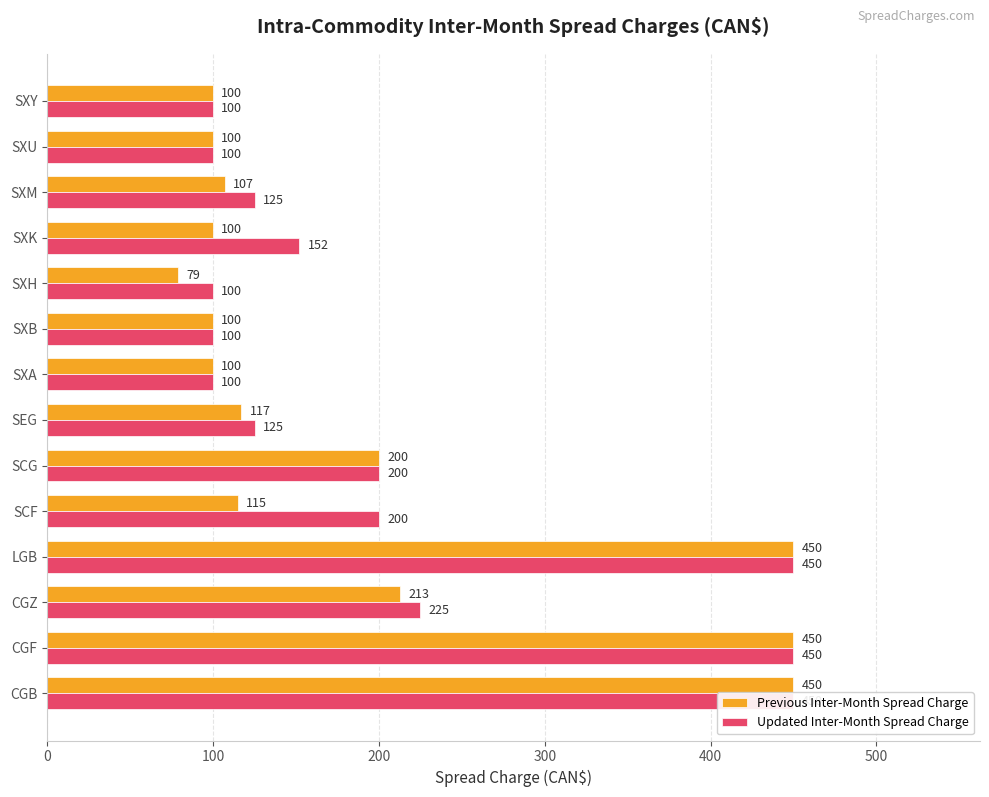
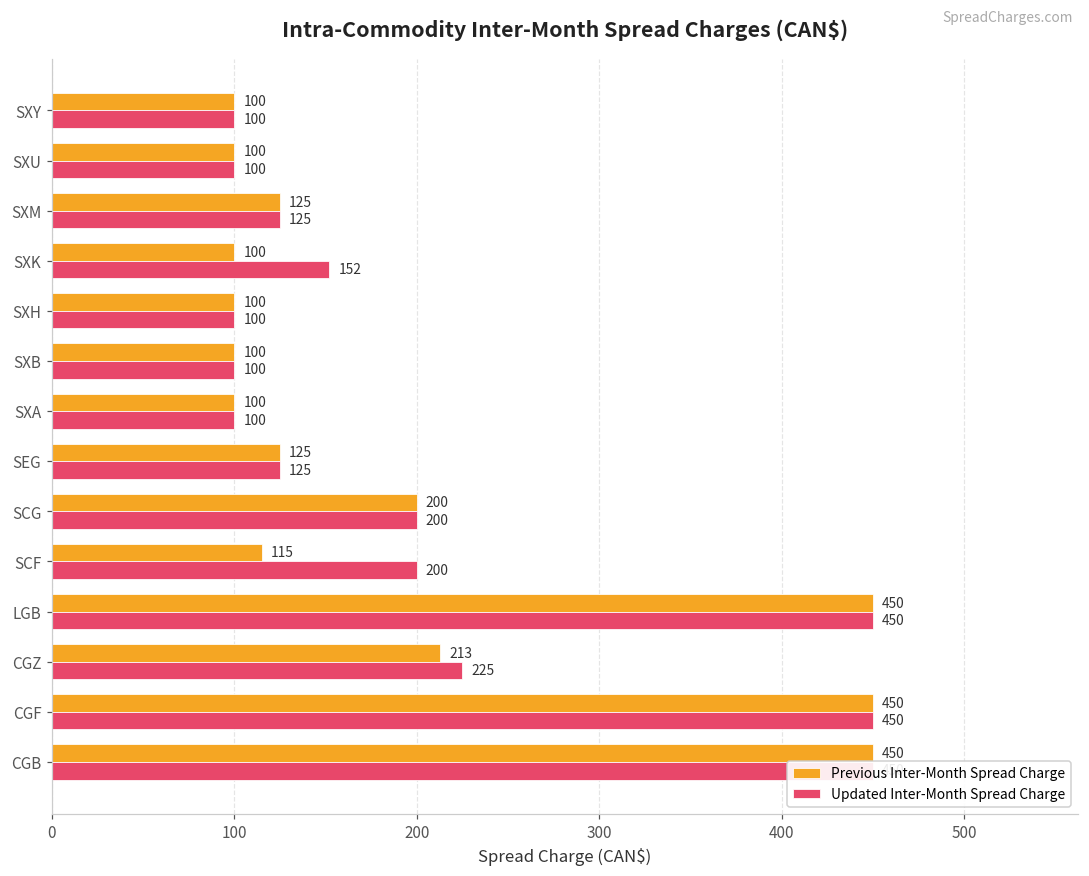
Previous Inter-Month Spread Charge, SXM: 107 -> 125
Previous Inter-Month Spread Charge, SXH: 79 -> 100
Previous Inter-Month Spread Charge, SEG: 117 -> 125
